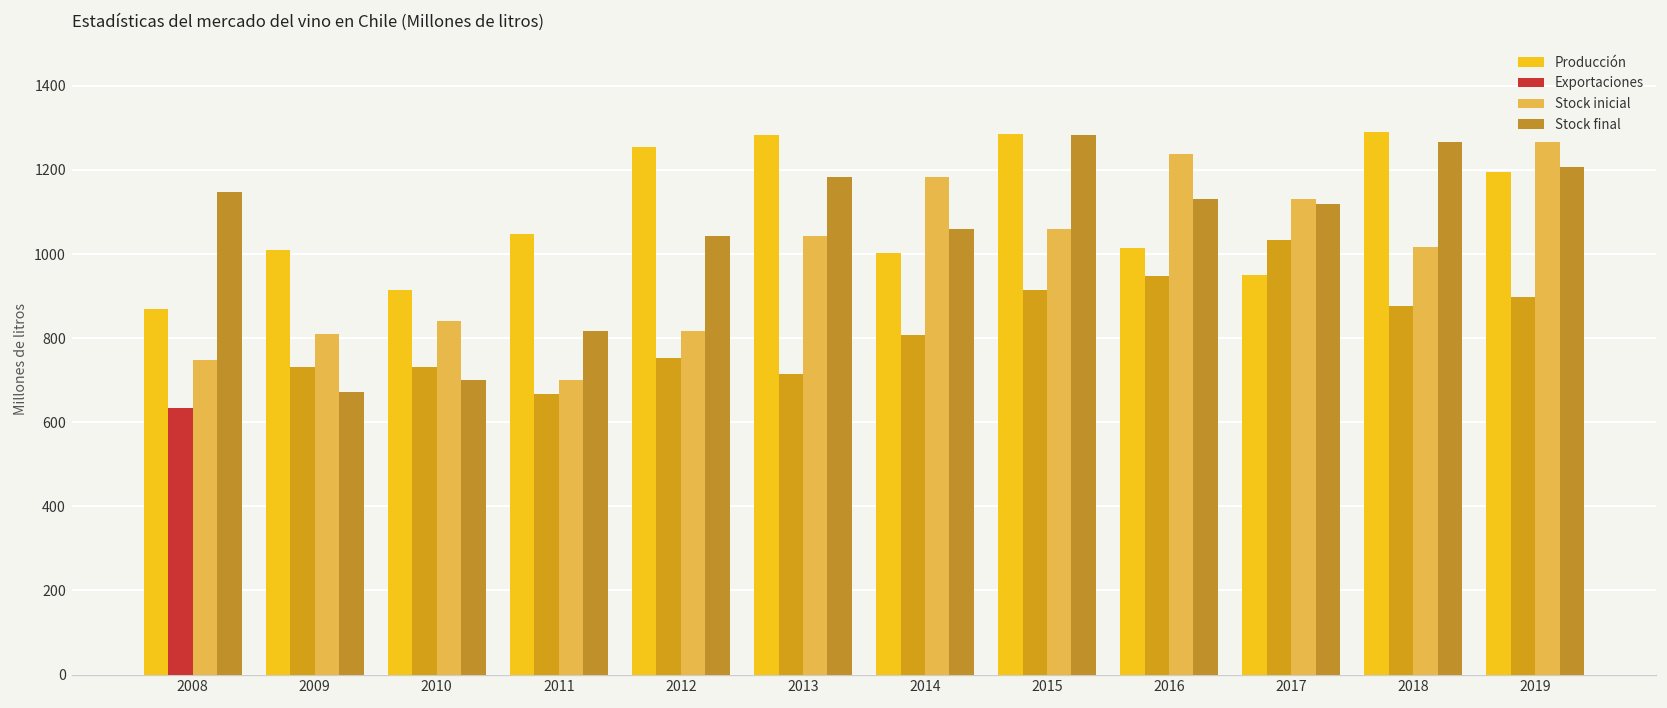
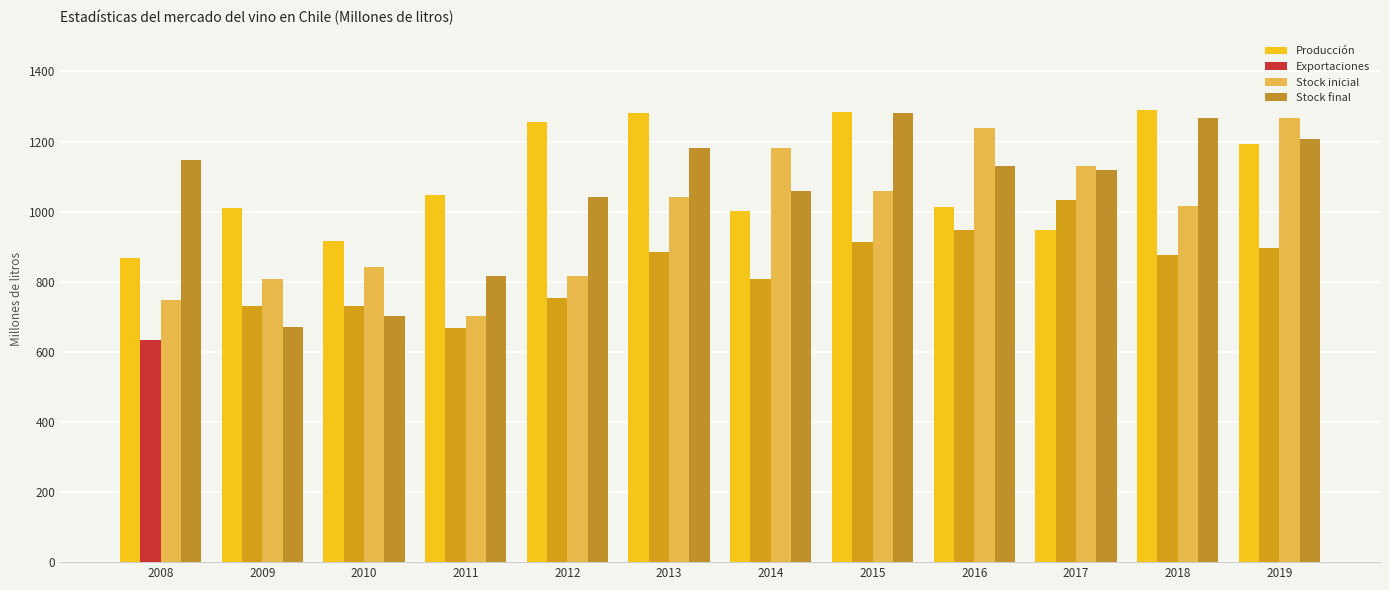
Exportaciones, 2013: 720 -> 880
